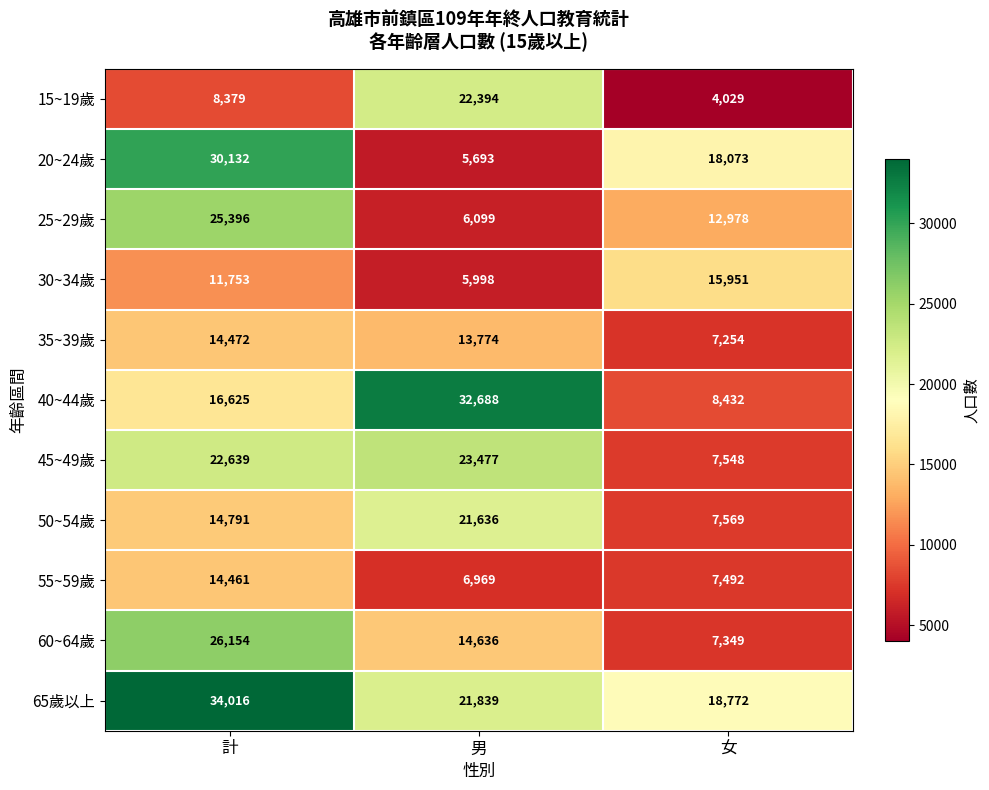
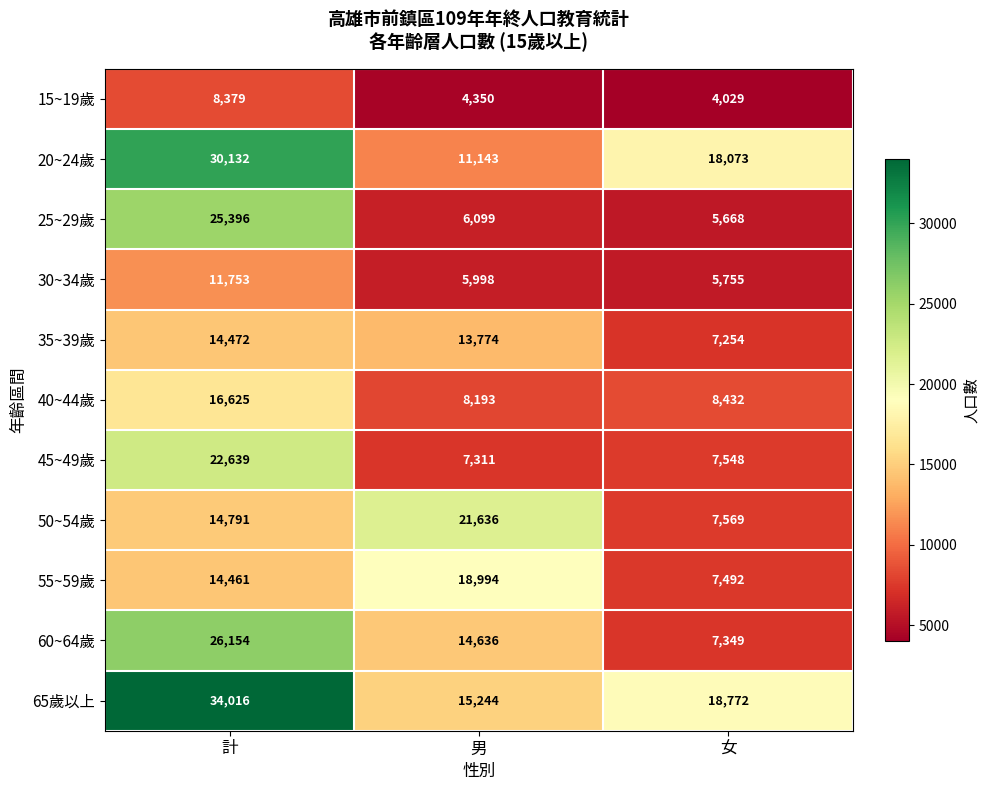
15~19歲, 男: 22,394 -> 4,350
20~24歲, 男: 5,693 -> 11,143
25~29歲, 女: 12,978 -> 5,668
30~34歲, 女: 15,951 -> 5,755
40~44歲, 男: 32,688 -> 8,193
45~49歲, 男: 23,477 -> 7,311
55~59歲, 男: 6,969 -> 18,994
65歲以上, 男: 21,839 -> 15,244
